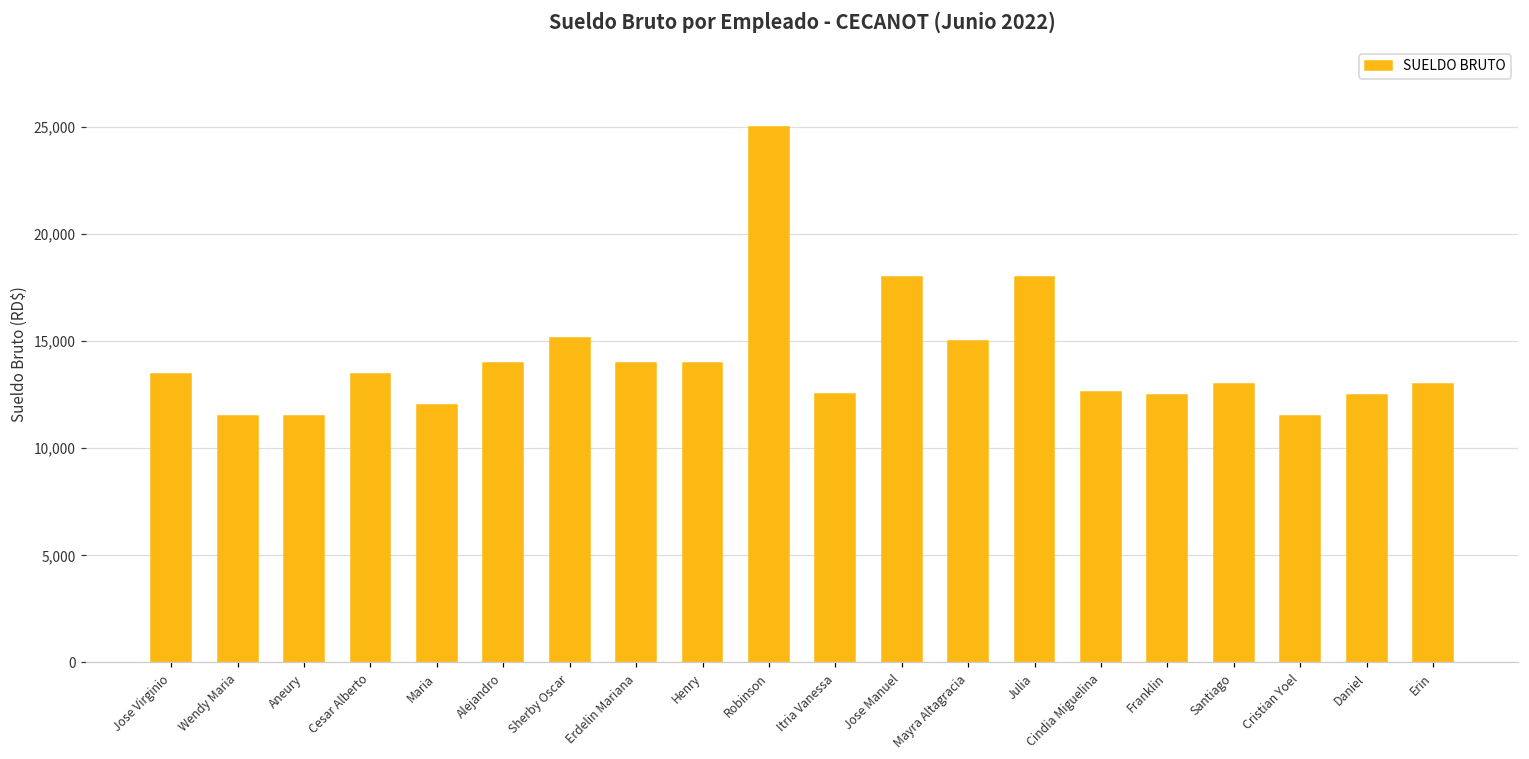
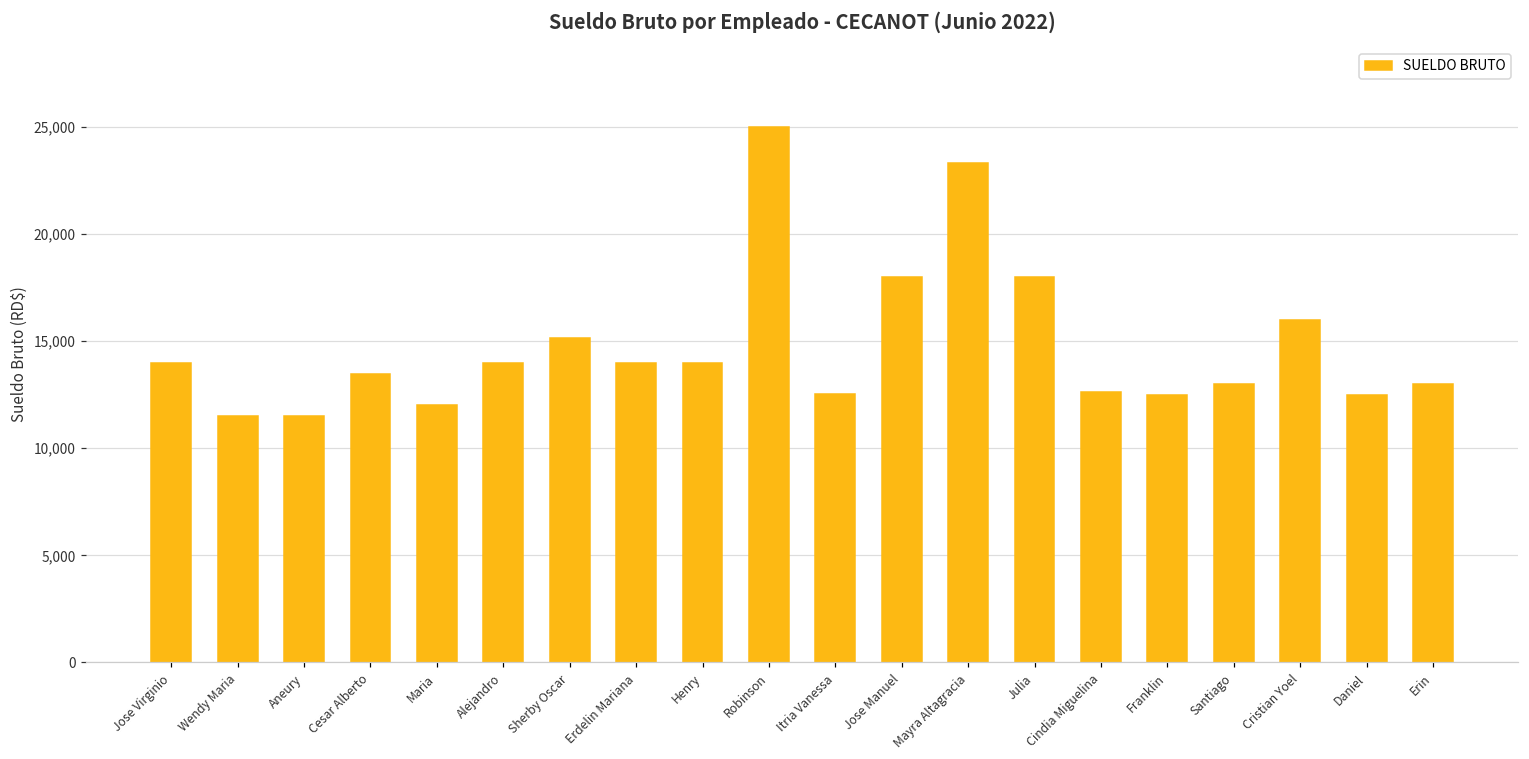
Jose Virginio: 13,500 -> 14,000
Mayra Altagracia: 15,000 -> 23,300
Cristian Yoel: 11,500 -> 16,000
